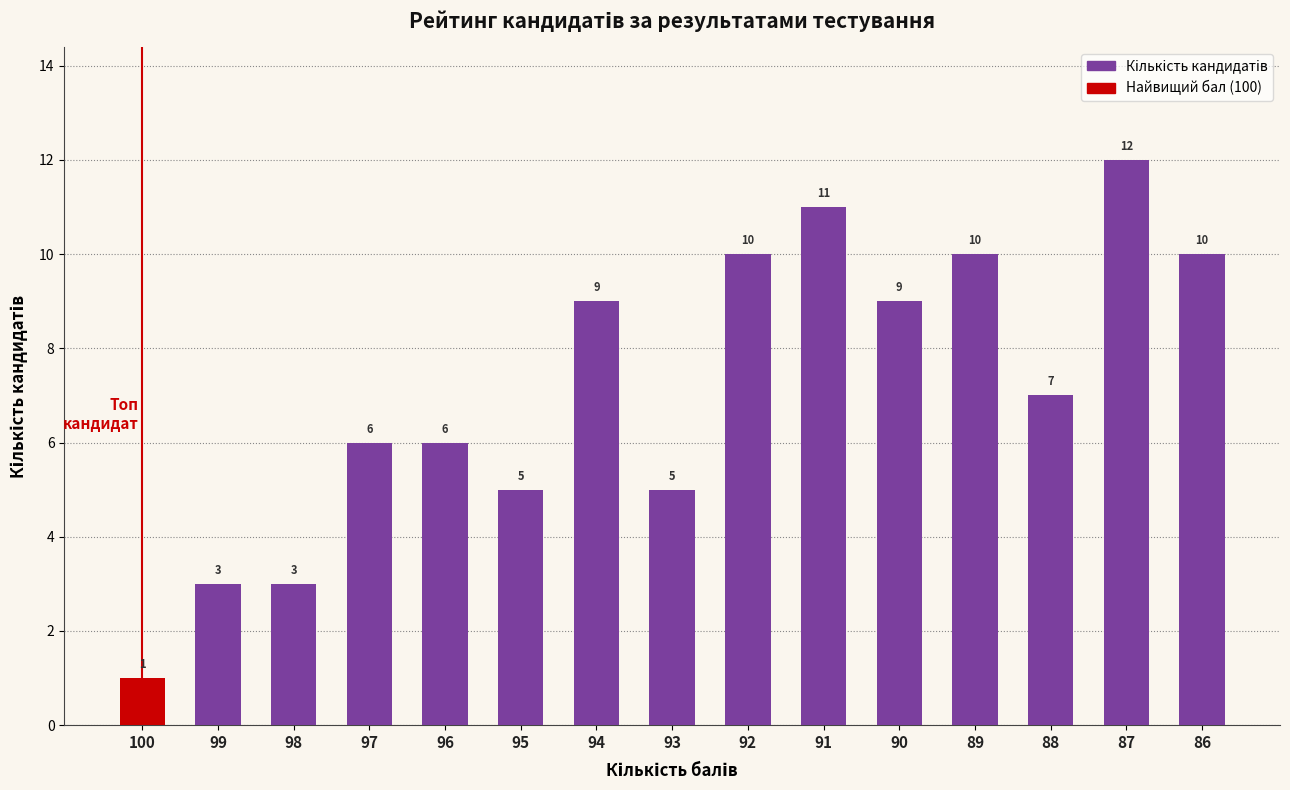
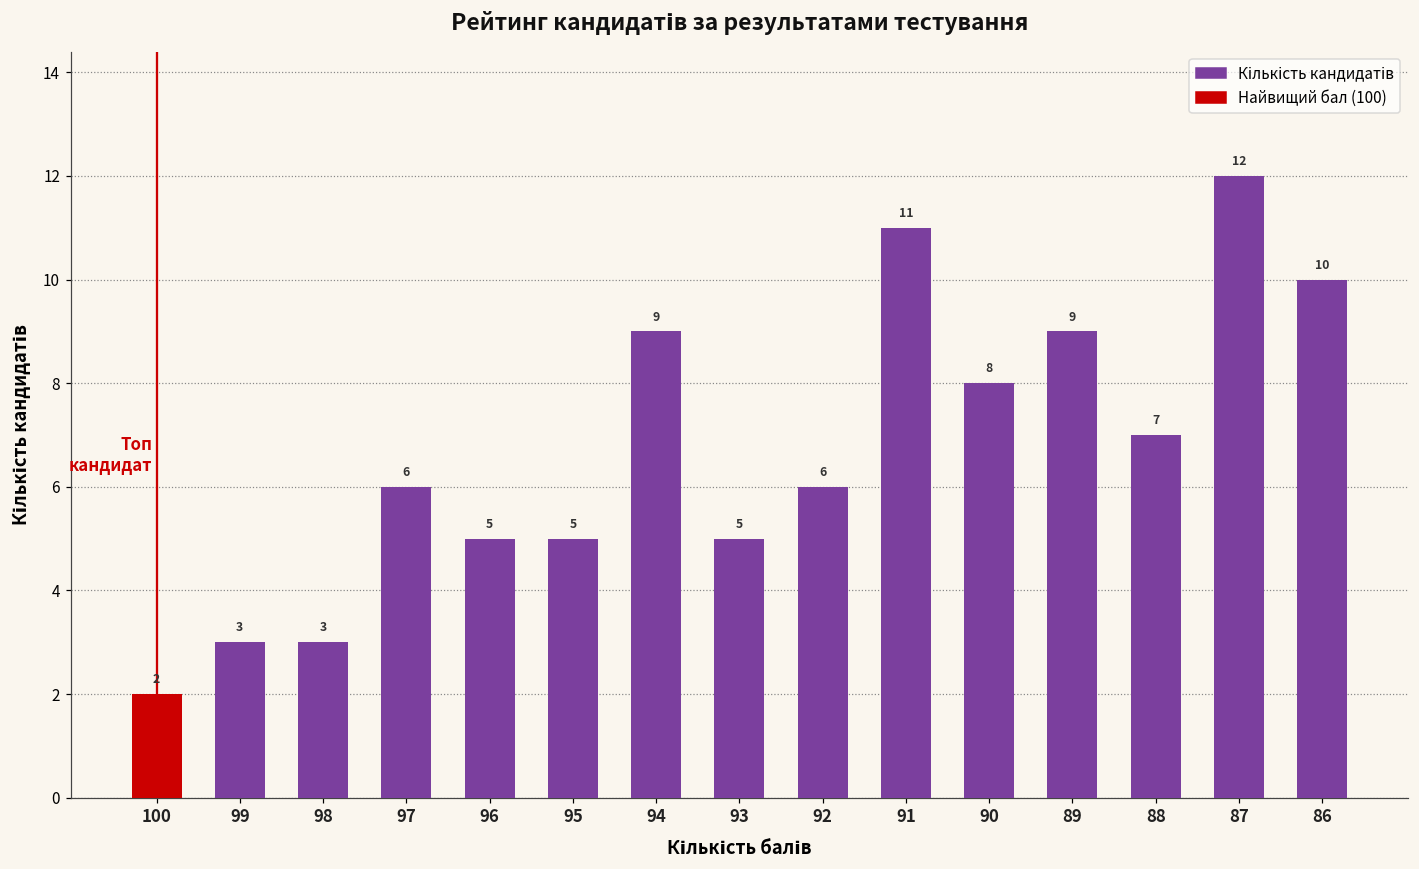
100: 1 -> 2
96: 6 -> 5
92: 10 -> 6
90: 9 -> 8
89: 10 -> 9
